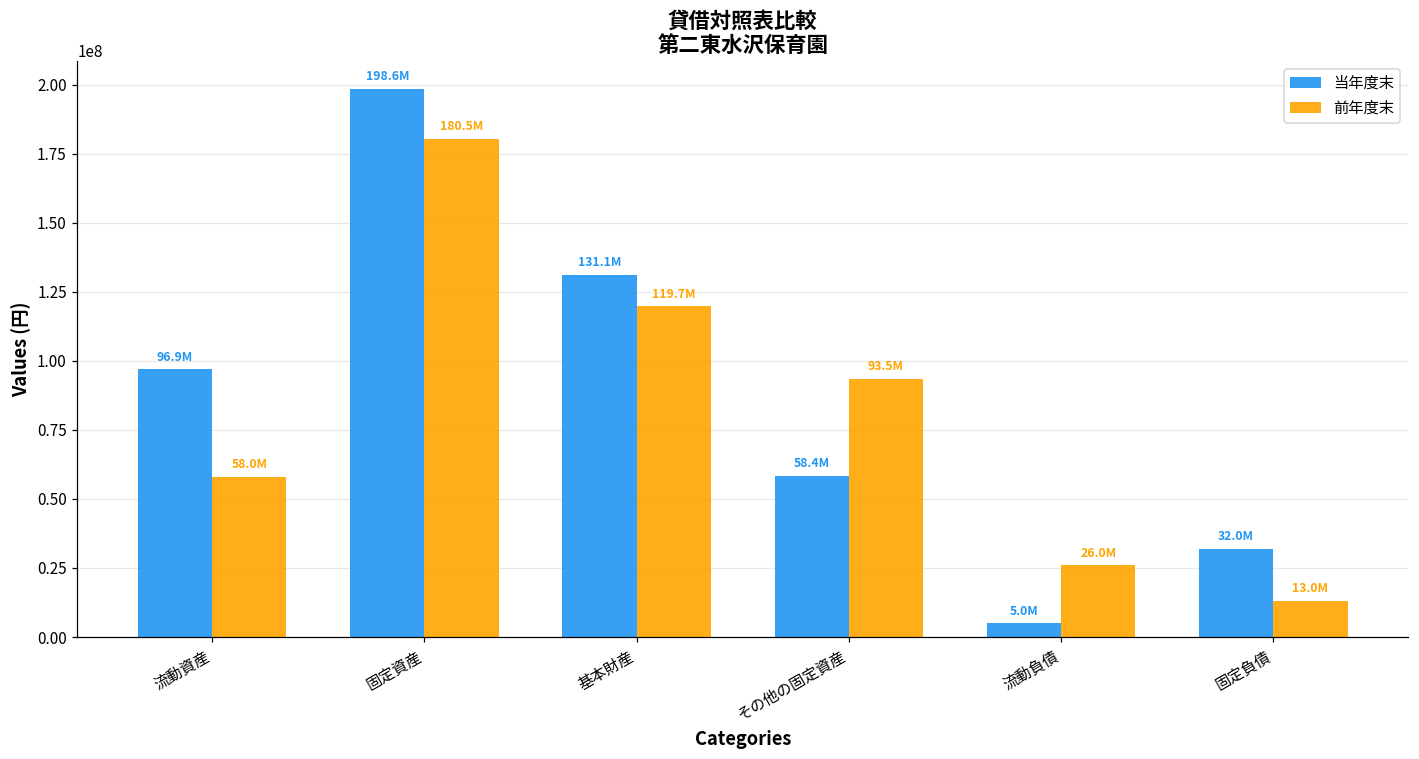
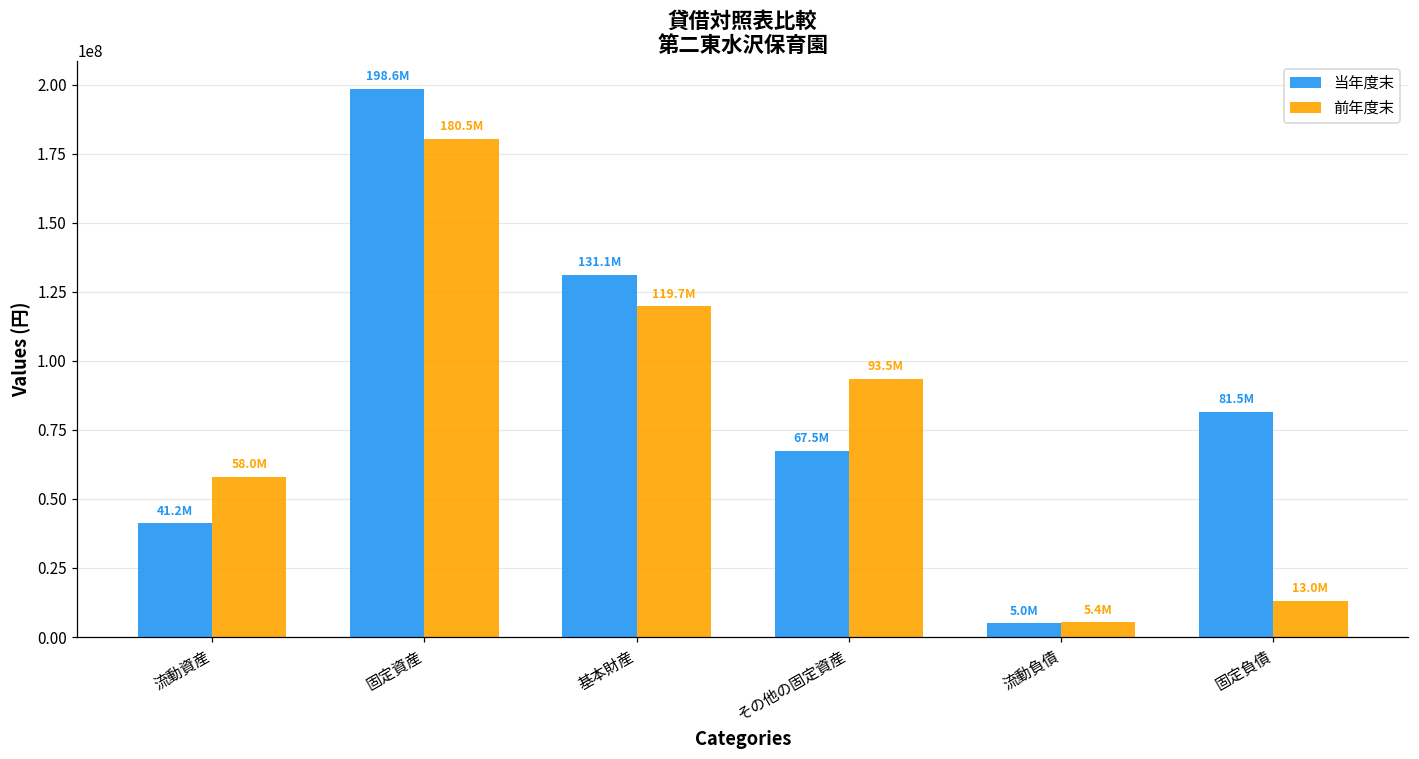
当年度末, 流動資産: 96.9M -> 41.2M
当年度末, その他の固定資産: 58.4M -> 67.5M
前年度末, 流動負債: 26.0M -> 5.4M
当年度末, 固定負債: 32.0M -> 81.5M
